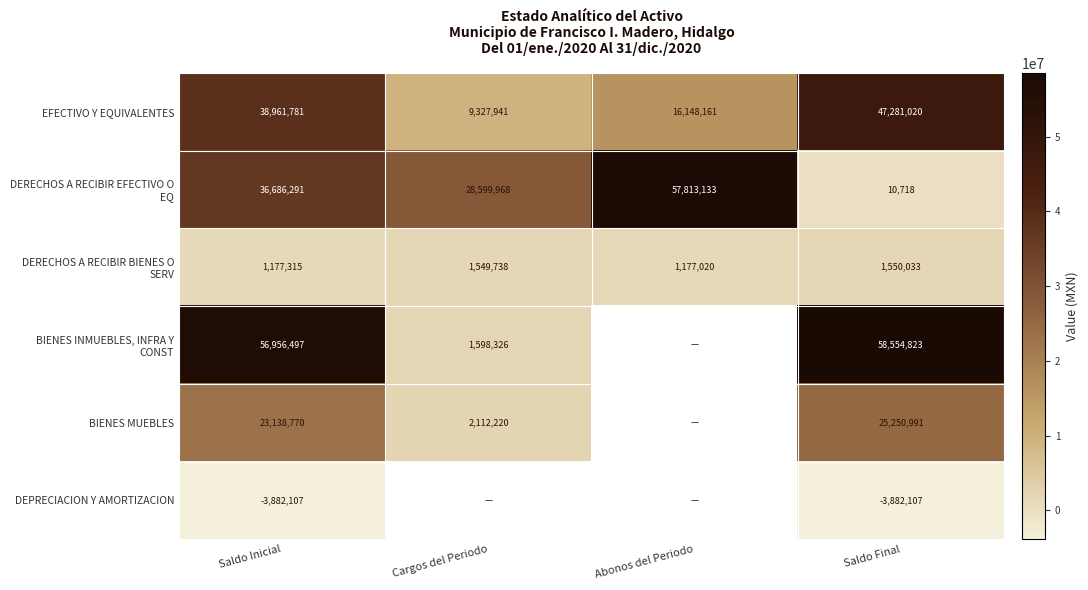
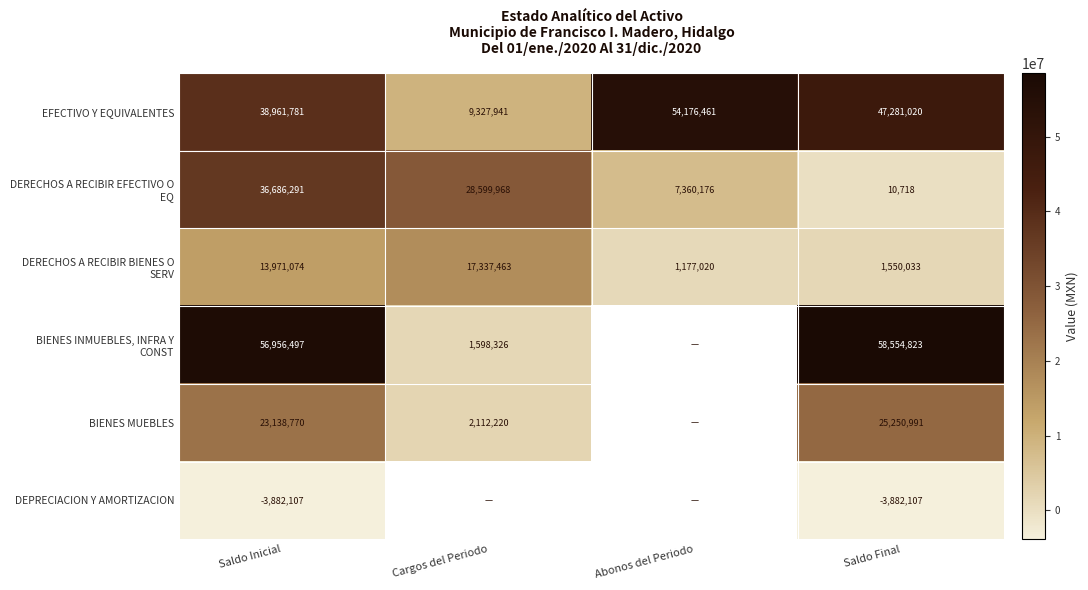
EFECTIVO Y EQUIVALENTES, Abonos del Periodo: 16,148,161 -> 54,176,461
DERECHOS A RECIBIR EFECTIVO O EQ, Abonos del Periodo: 57,813,133 -> 7,360,176
DERECHOS A RECIBIR BIENES O SERV, Saldo Inicial: 1,177,315 -> 13,971,074
DERECHOS A RECIBIR BIENES O SERV, Cargos del Periodo: 1,549,738 -> 17,337,463
